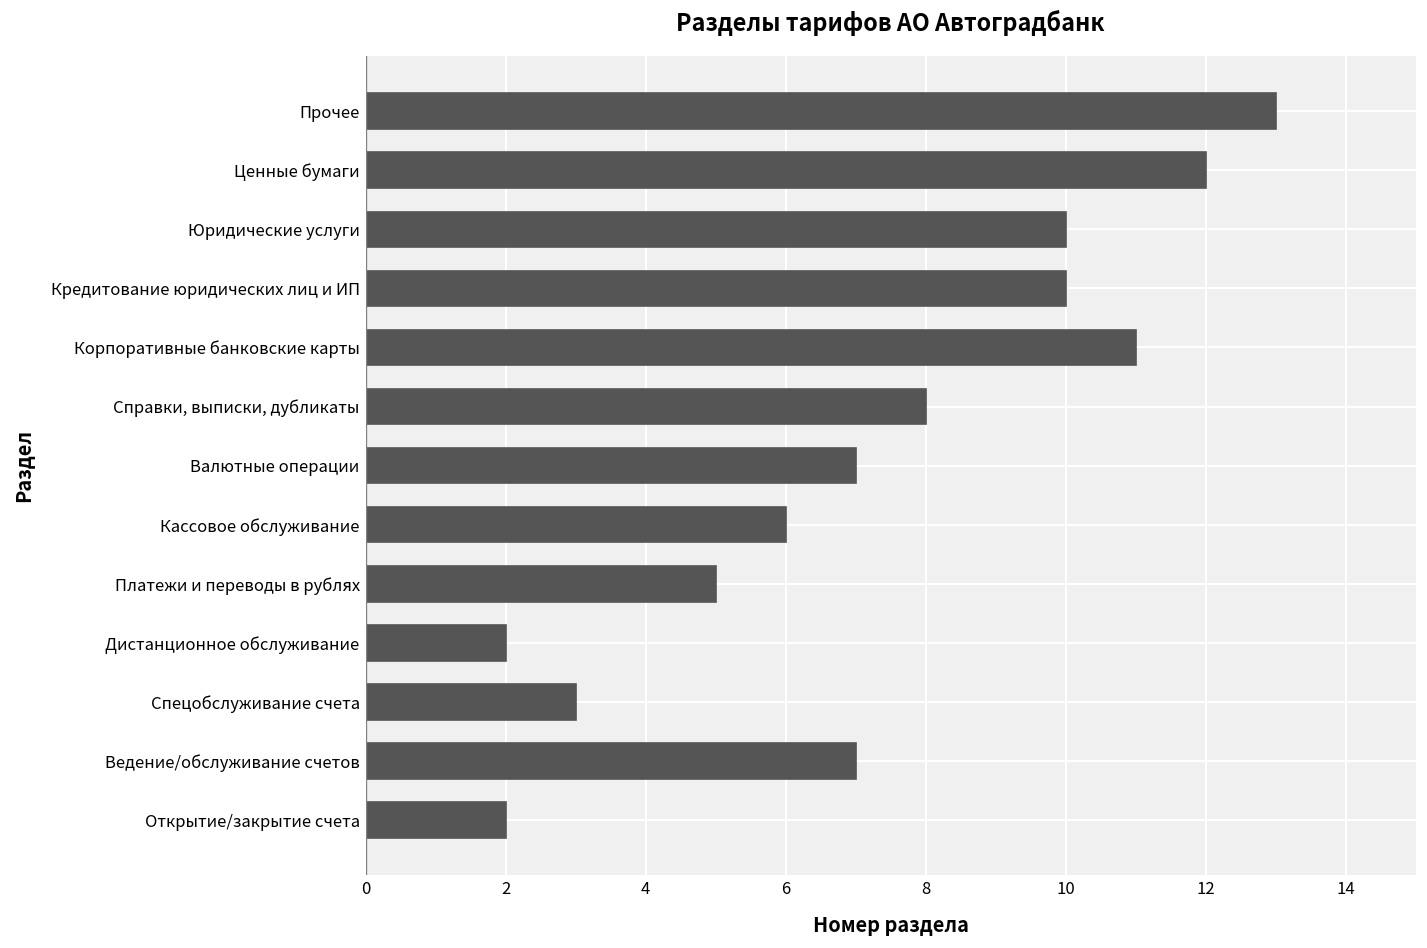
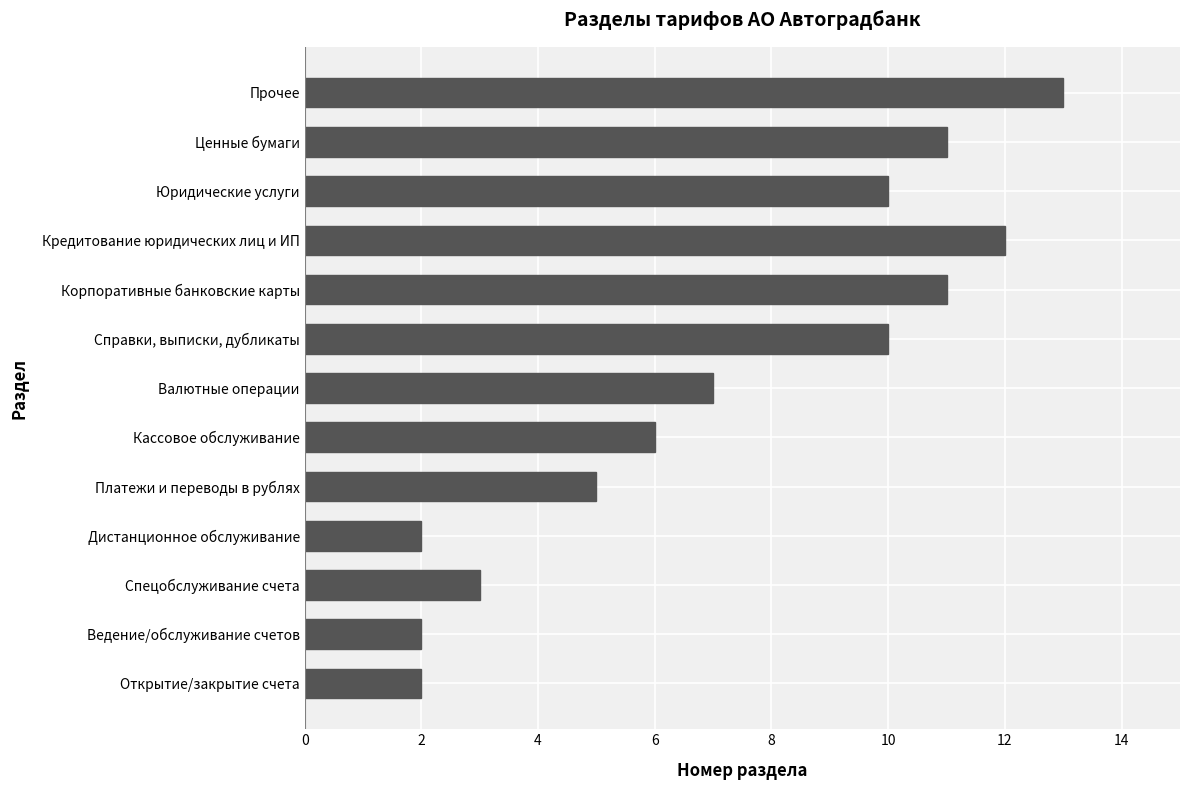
Ценные бумаги: 12 -> 11
Кредитование юридических лиц и ИП: 10 -> 12
Справки, выписки, дубликаты: 8 -> 10
Ведение/обслуживание счетов: 7 -> 2
